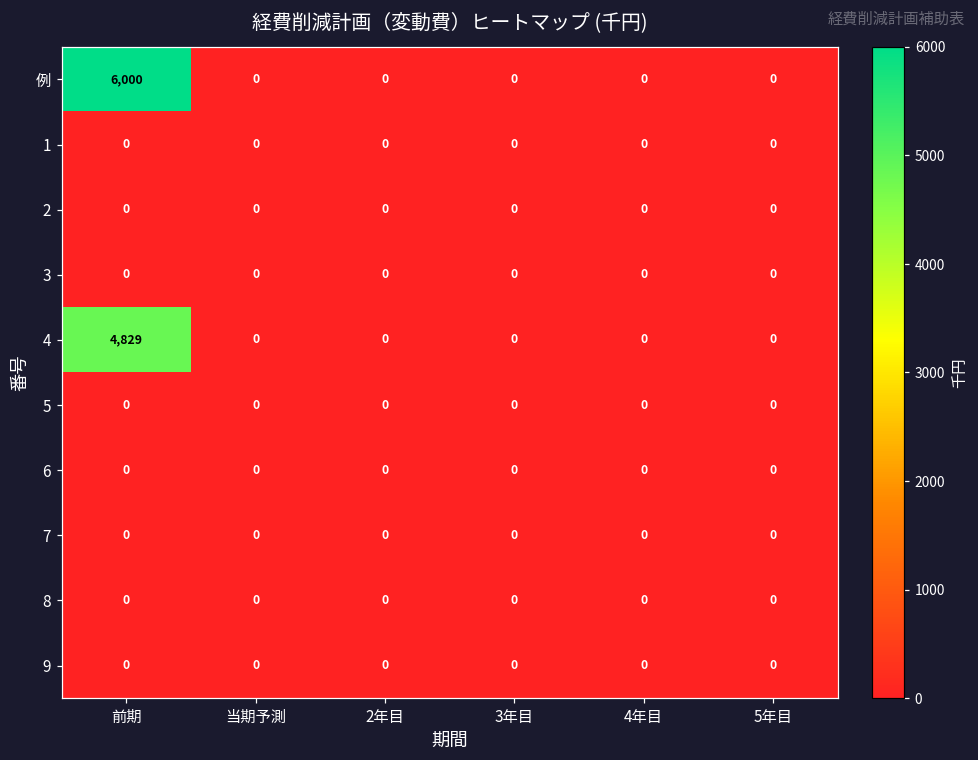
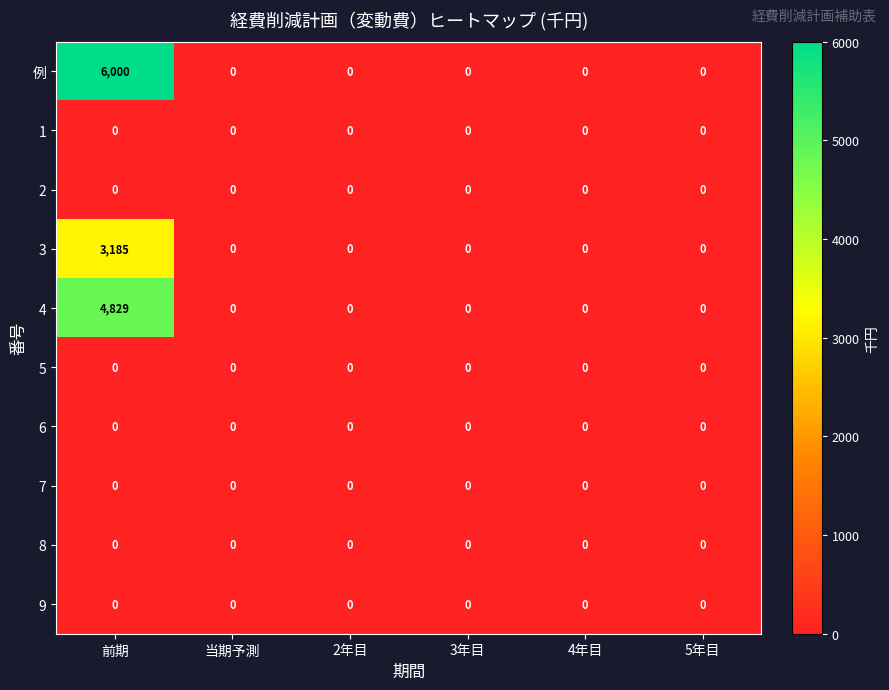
3, 前期: 0 -> 3,185
